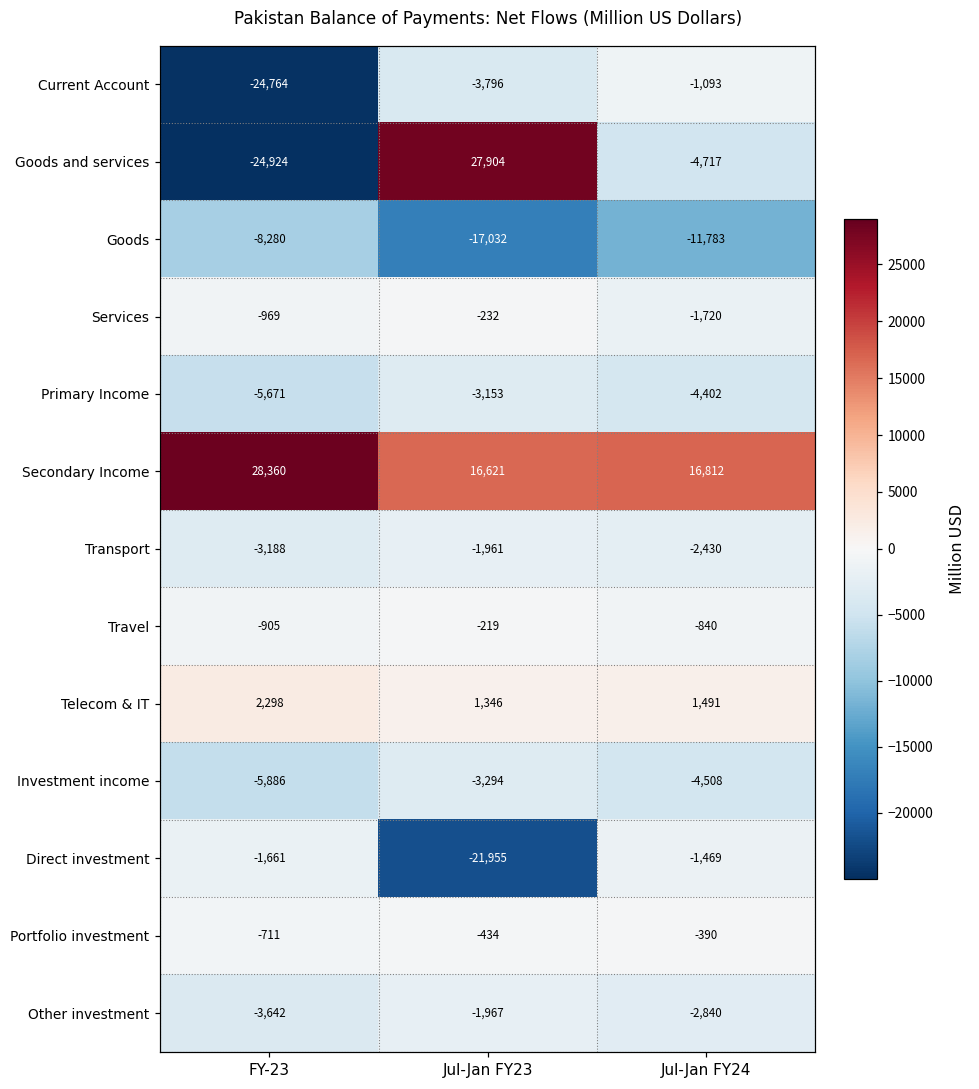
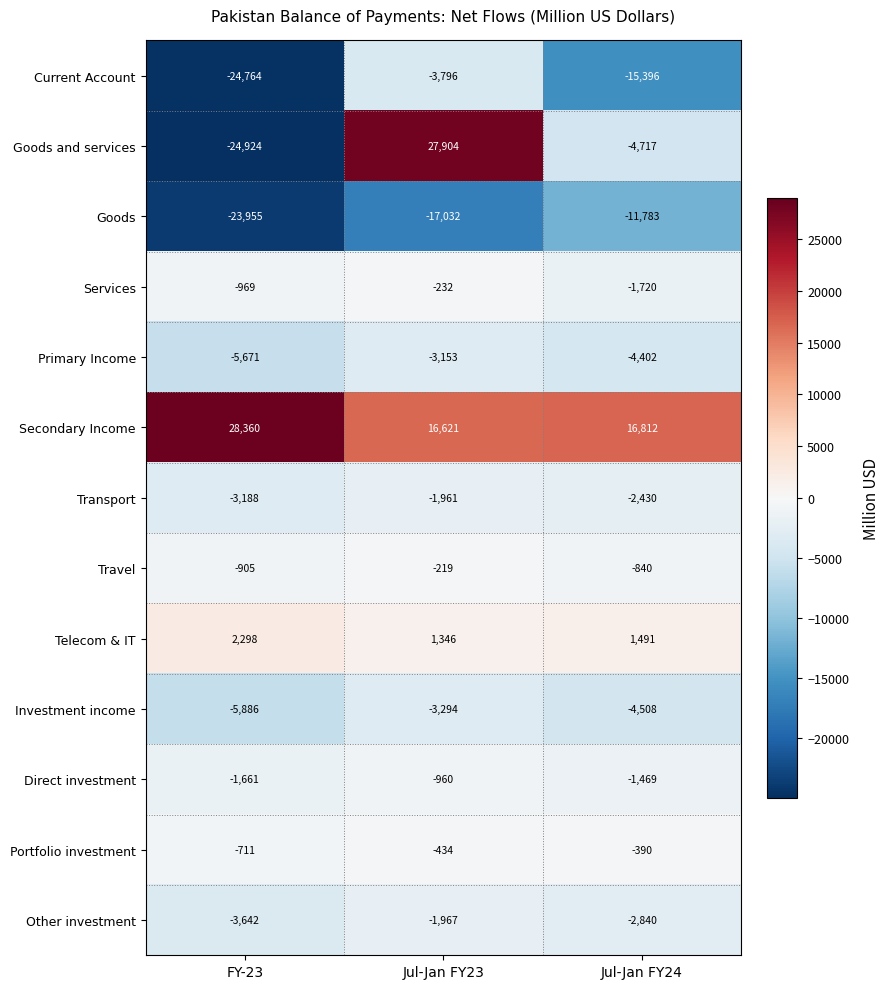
Current Account, Jul-Jan FY24: -1,093 -> -15,396
Goods, FY-23: -8,280 -> -23,955
Direct investment, Jul-Jan FY23: -21,955 -> -960
